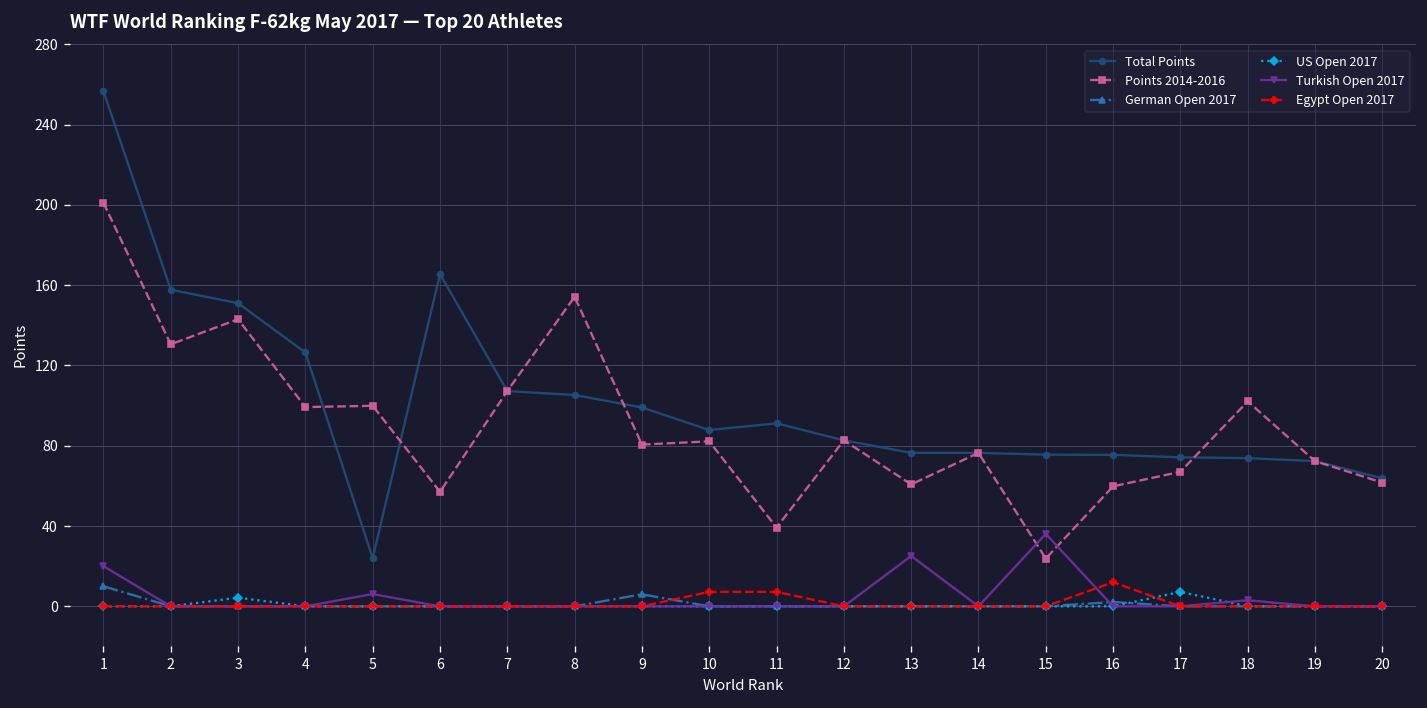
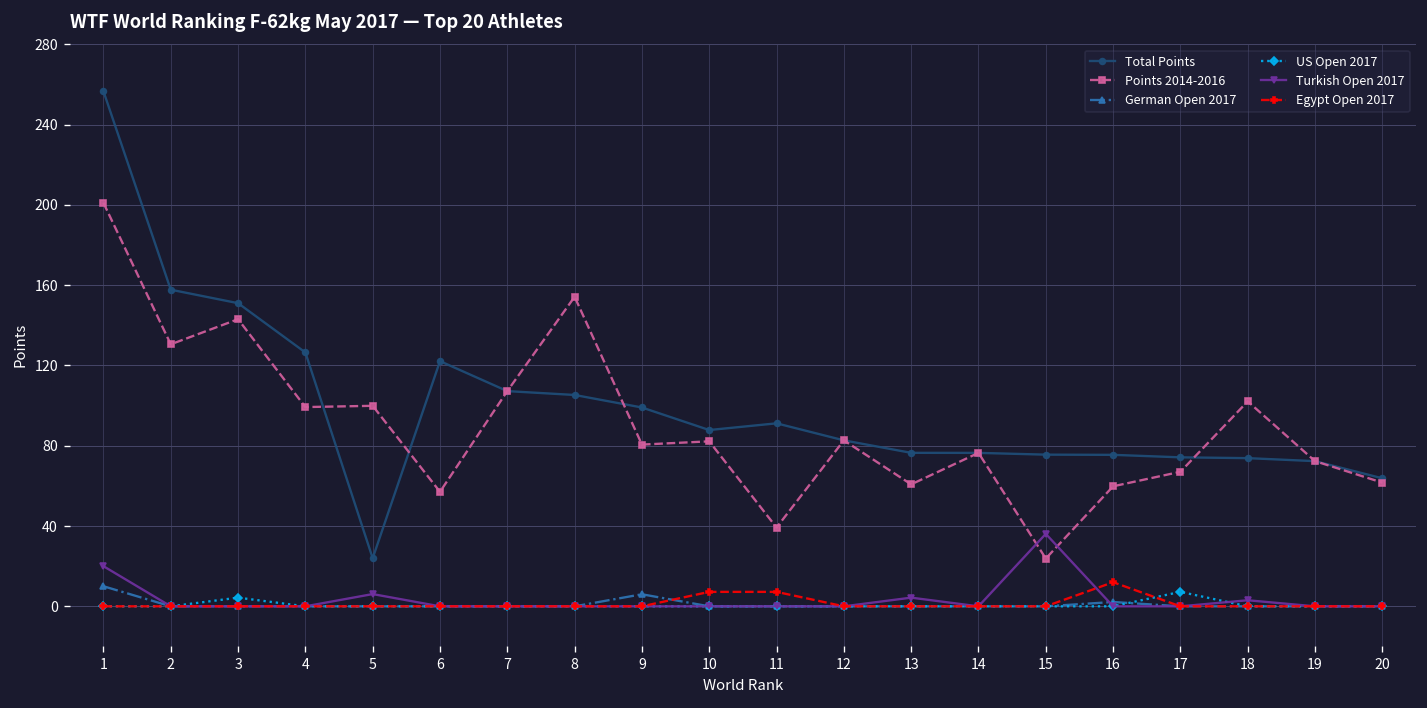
Total Points, 6: 166 -> 122
Turkish Open 2017, 13: 25 -> 4
